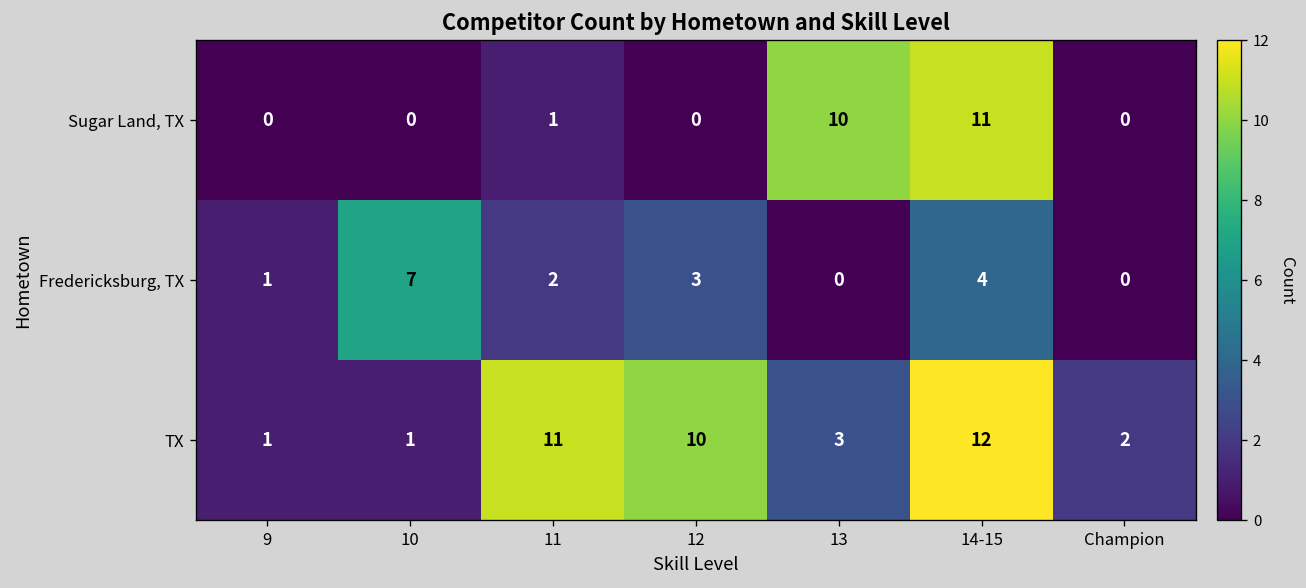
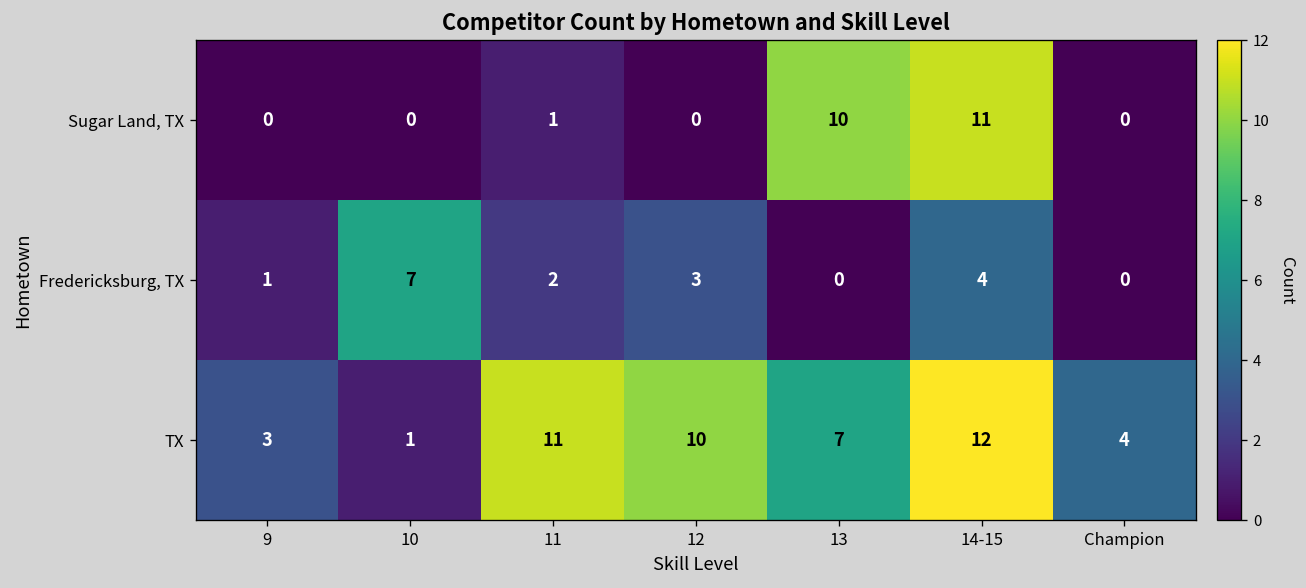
TX, 9: 1 -> 3
TX, 13: 3 -> 7
TX, Champion: 2 -> 4
